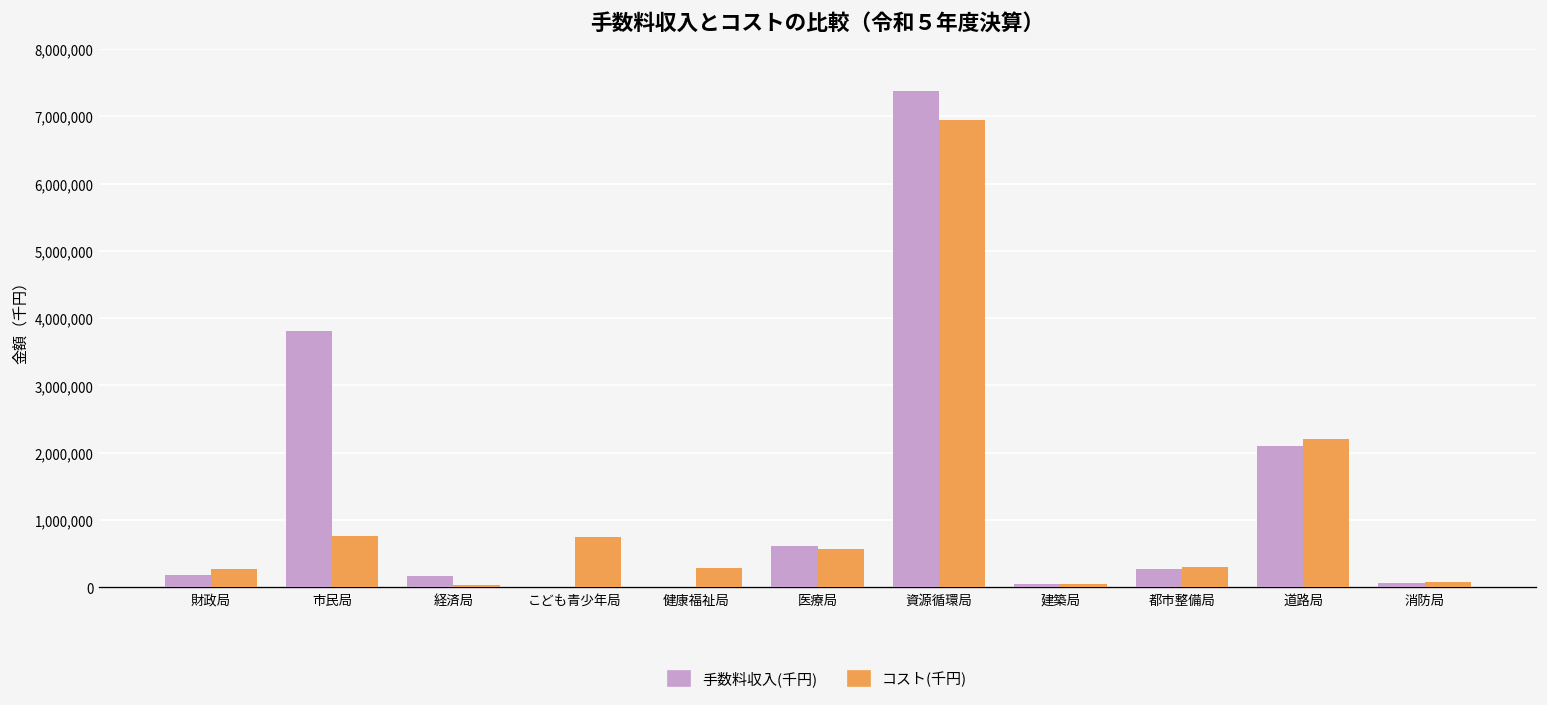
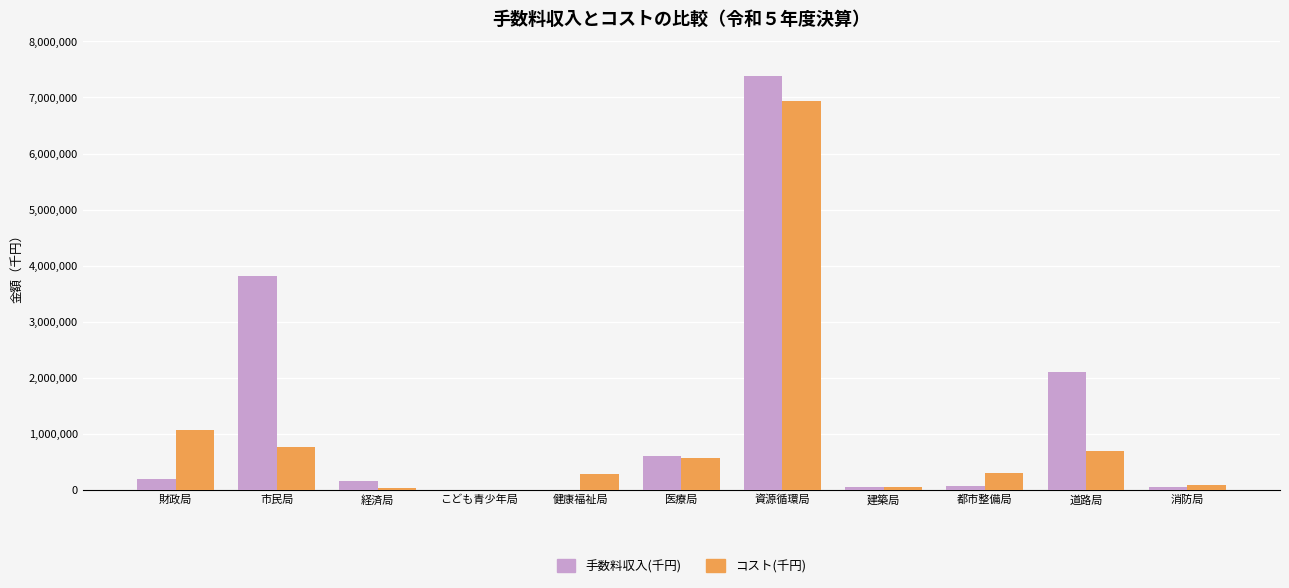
コスト(千円), 財政局: 300,000 -> 1,100,000
コスト(千円), こども青少年局: 800,000 -> 0
手数料収入(千円), 都市整備局: 300,000 -> 100,000
コスト(千円), 道路局: 2,200,000 -> 700,000
